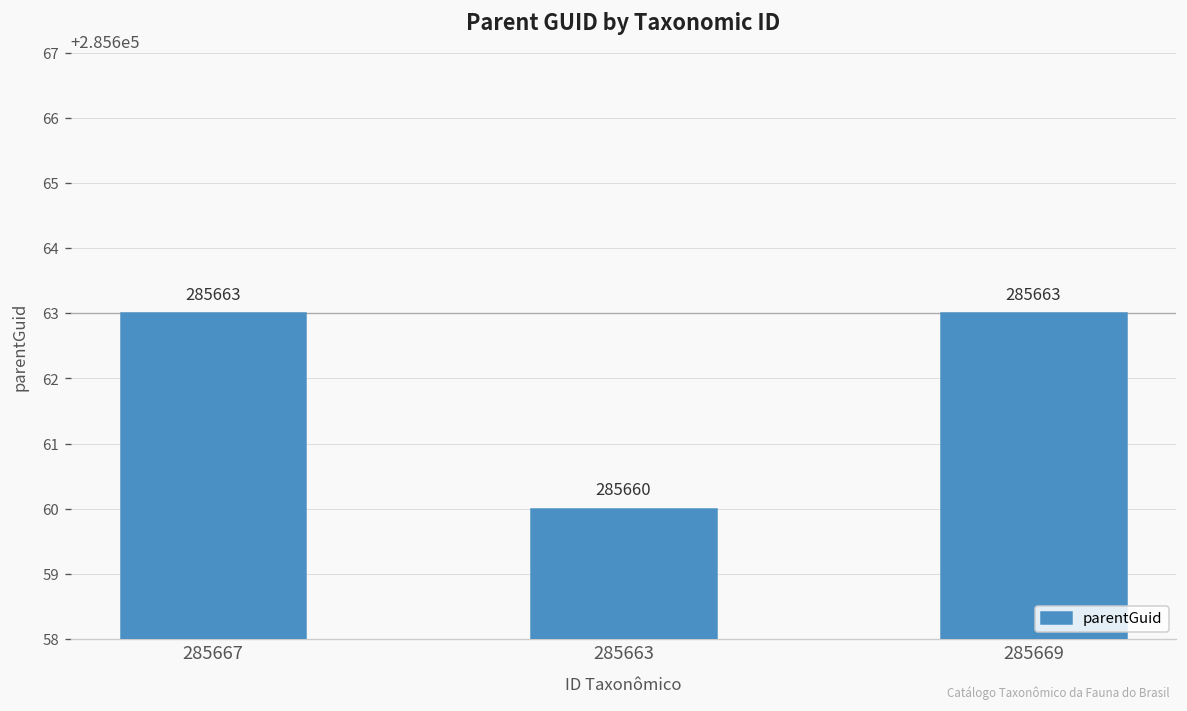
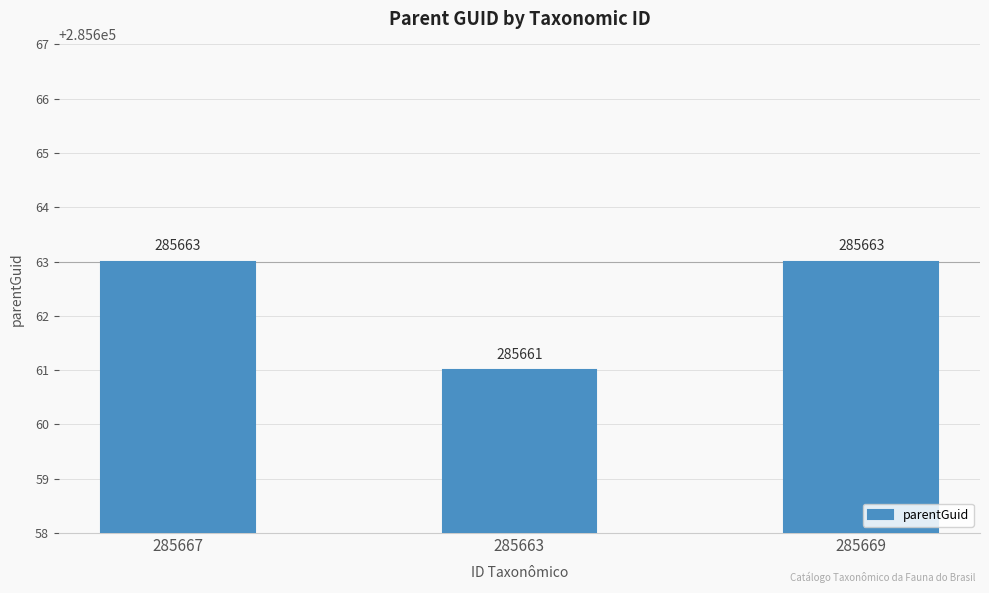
285663: 285660 -> 285661
